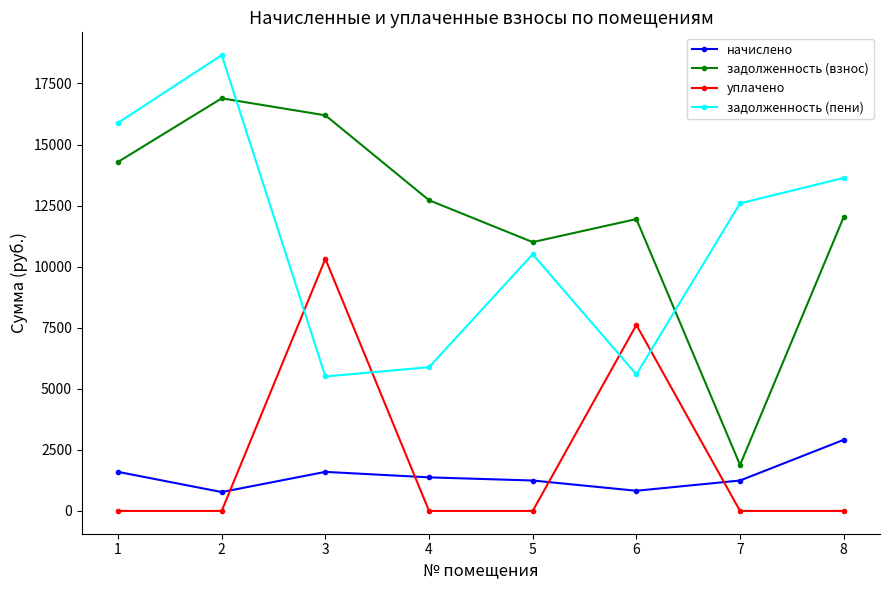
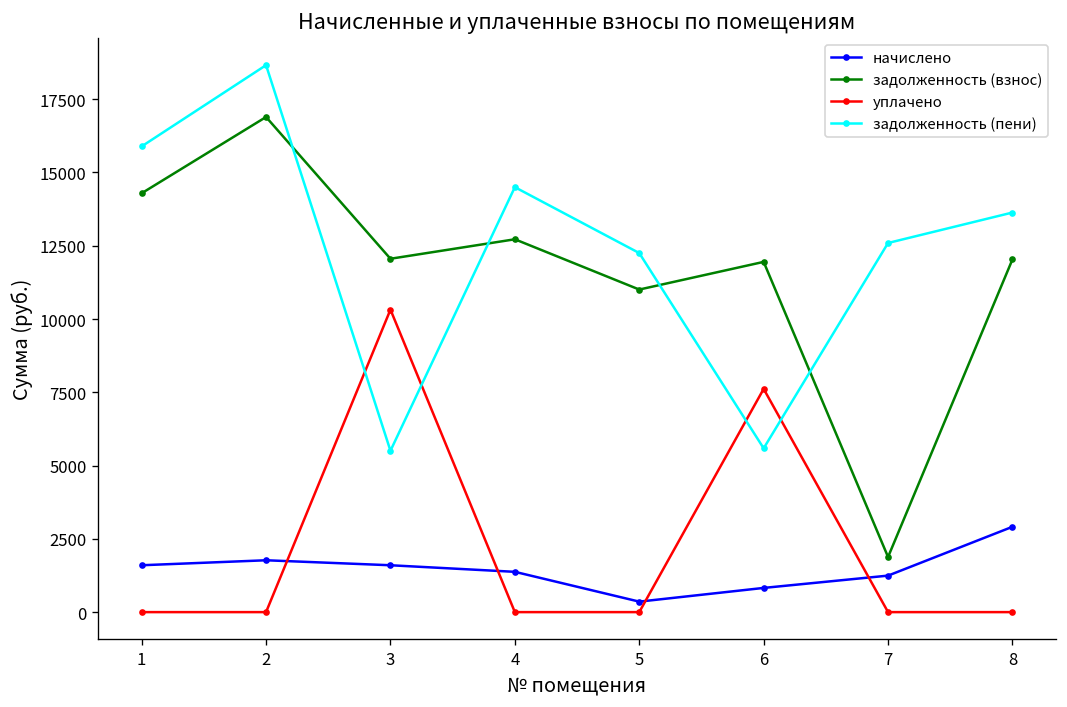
начислено, 2: 800 -> 1800
задолженность (взнос), 3: 16200 -> 12100
задолженность (пени), 4: 5900 -> 14500
начислено, 5: 1200 -> 400
задолженность (пени), 5: 10500 -> 12200
